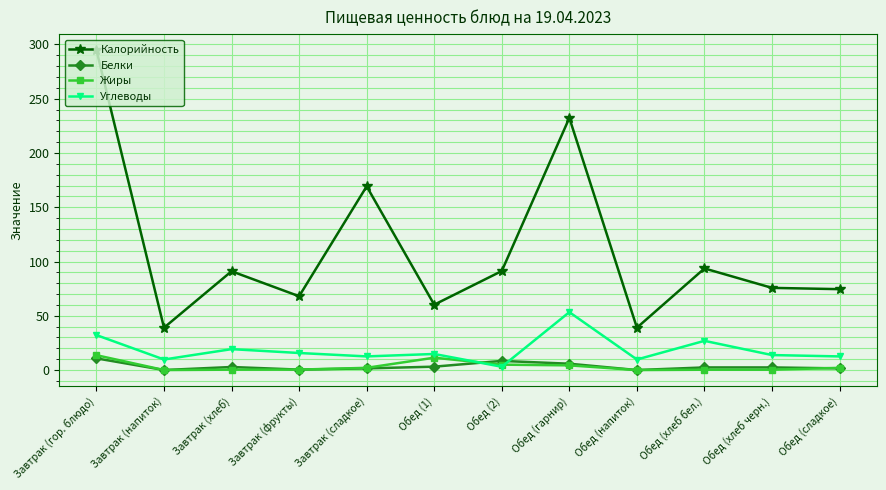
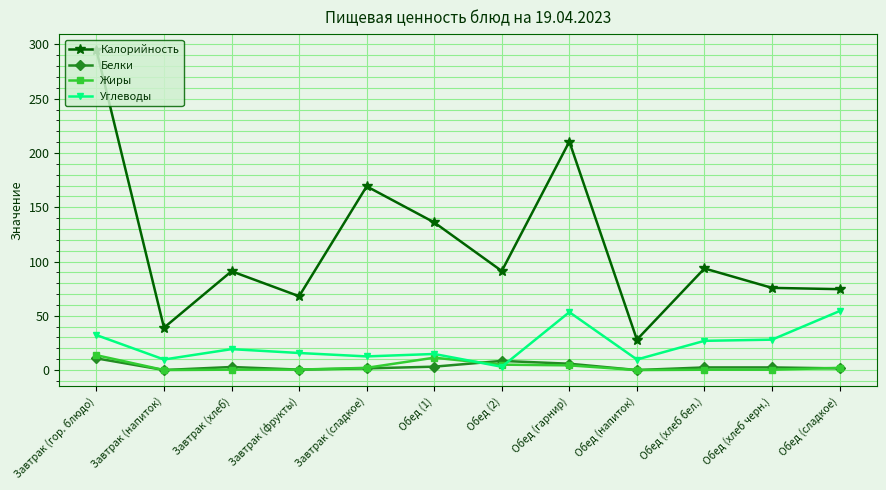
Калорийность, Обед (1): 60 -> 136
Калорийность, Обед (гарнир): 232 -> 211
Калорийность, Обед (напиток): 39 -> 28
Углеводы, Обед (хлеб черн.): 14 -> 28
Углеводы, Обед (сладкое): 13 -> 54
